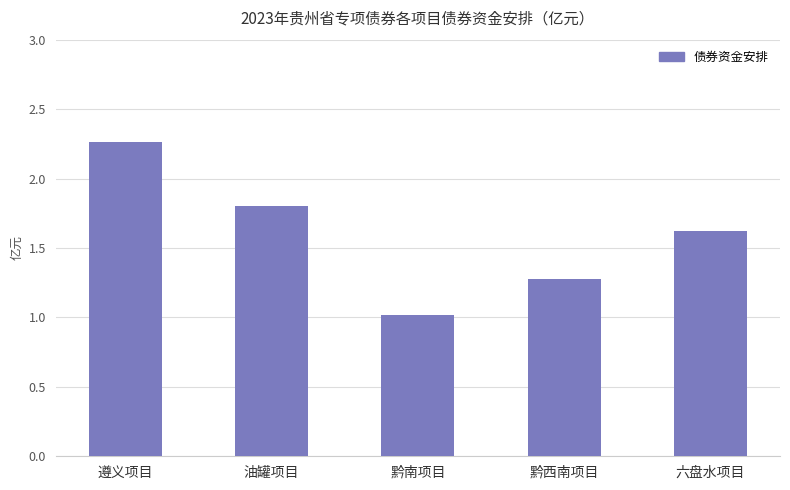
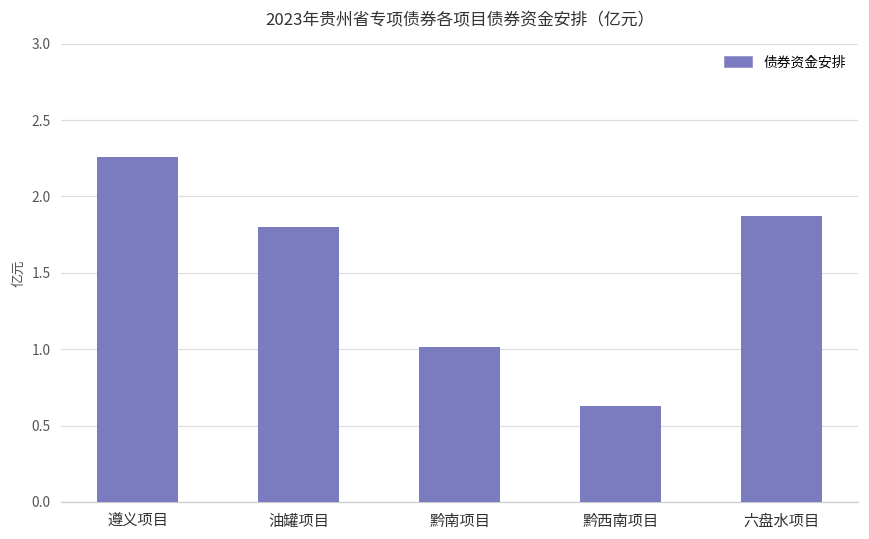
黔西南项目: 1.28 -> 0.63
六盘水项目: 1.62 -> 1.87
